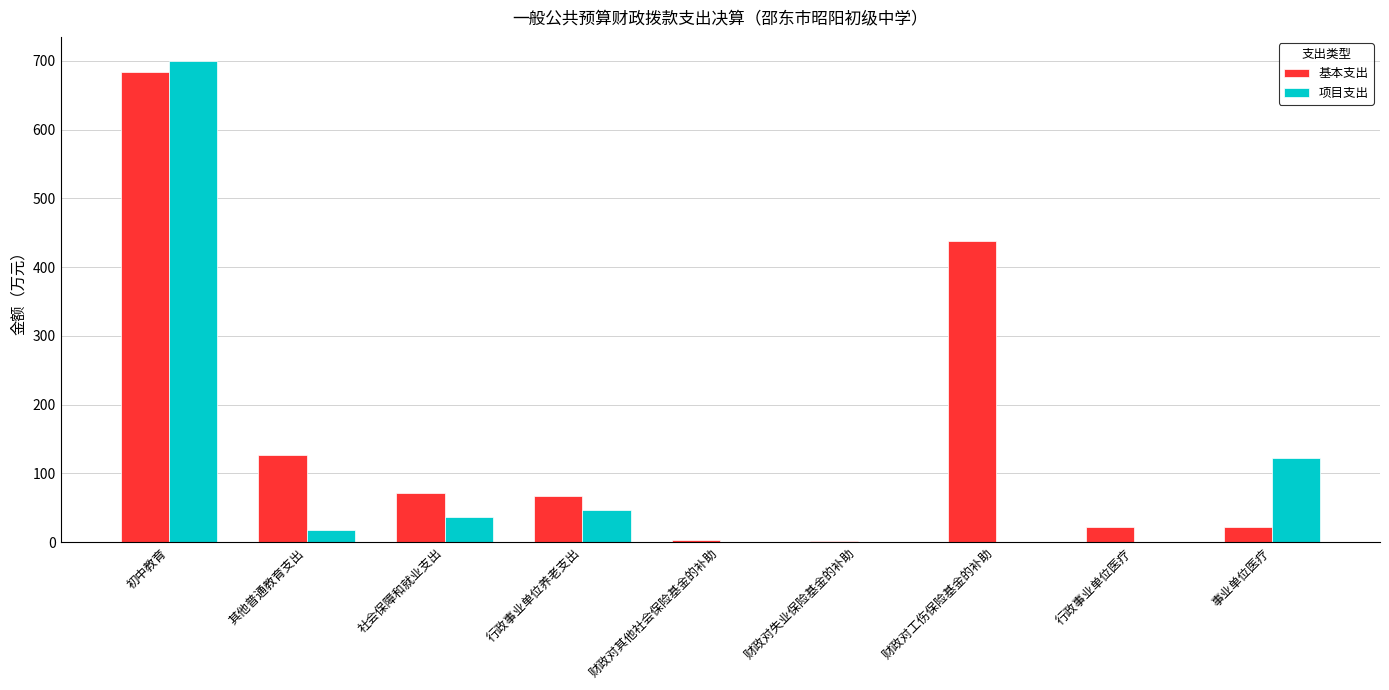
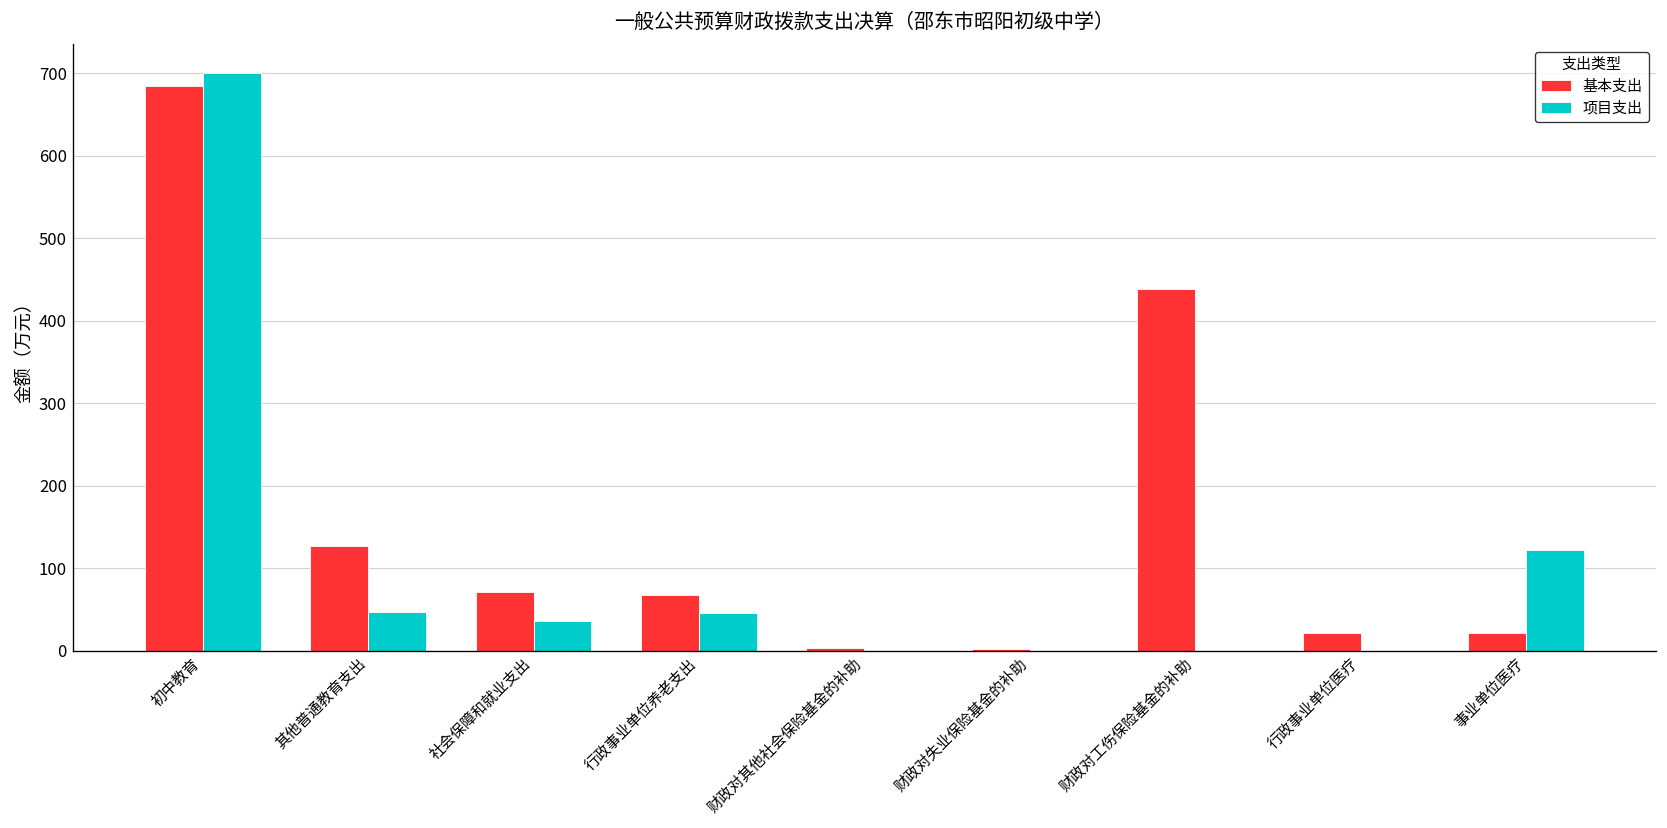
项目支出, 其他普通教育支出: 20 -> 50
